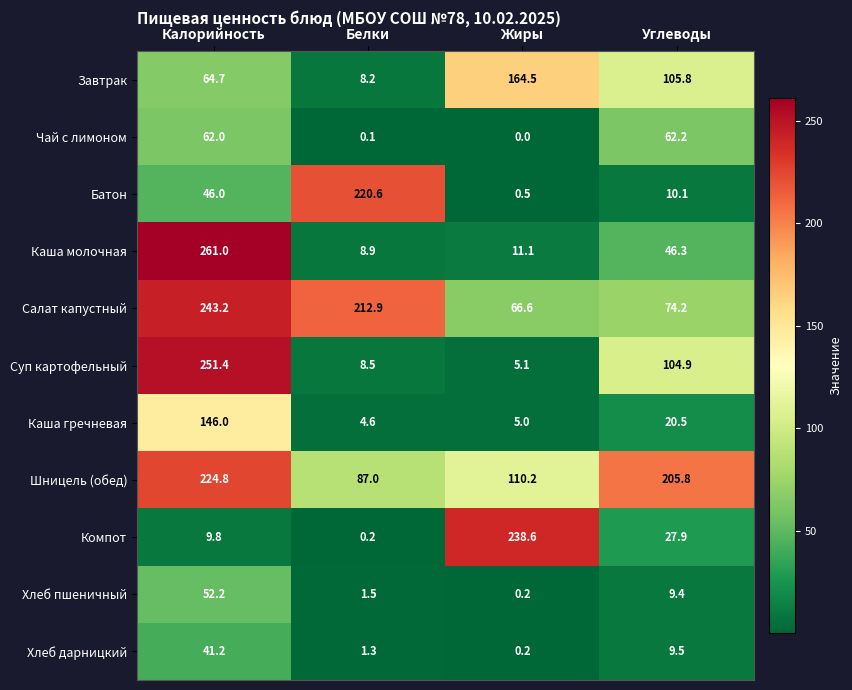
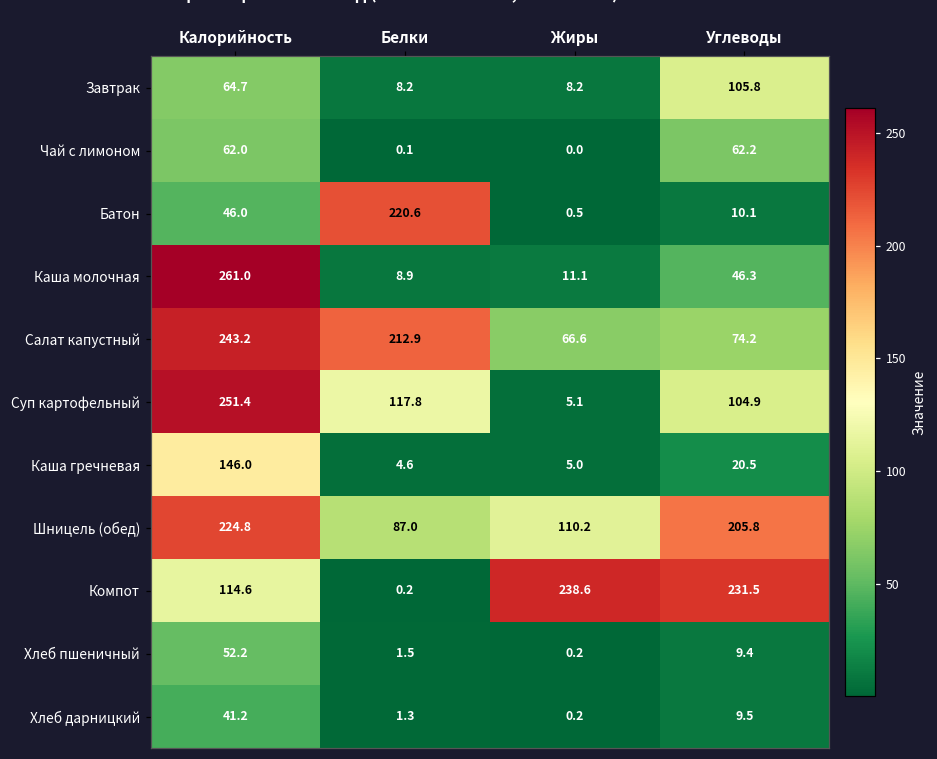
Завтрак, Жиры: 164.5 -> 8.2
Суп картофельный, Белки: 8.5 -> 117.8
Компот, Калорийность: 9.8 -> 114.6
Компот, Углеводы: 27.9 -> 231.5
